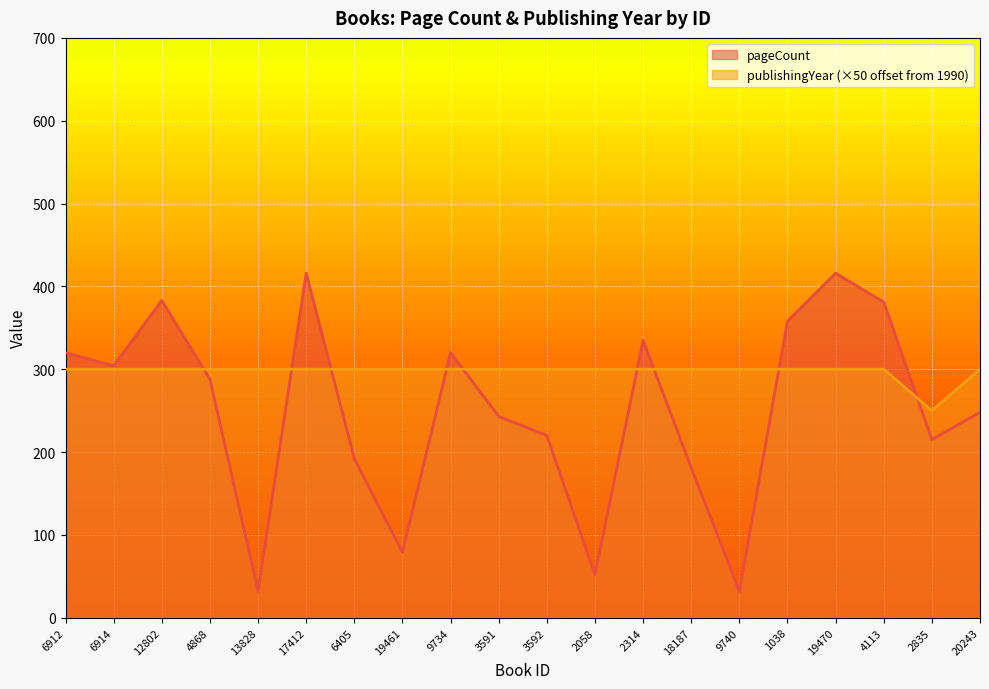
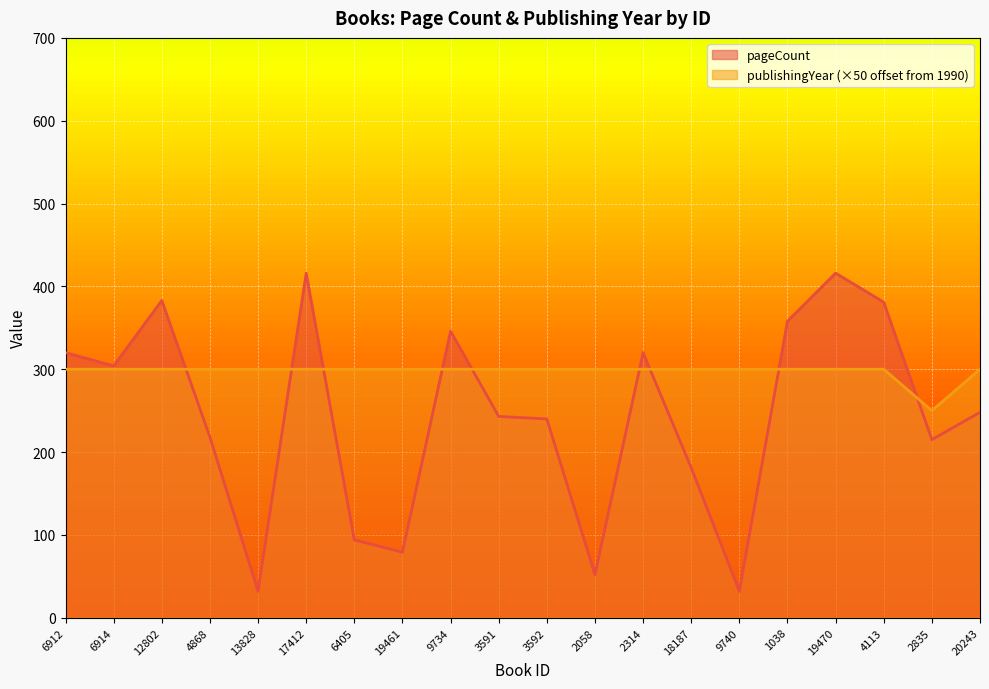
pageCount, 4868: 290 -> 220
pageCount, 6405: 190 -> 90
pageCount, 9734: 320 -> 350
pageCount, 3592: 220 -> 240
pageCount, 2314: 340 -> 320
